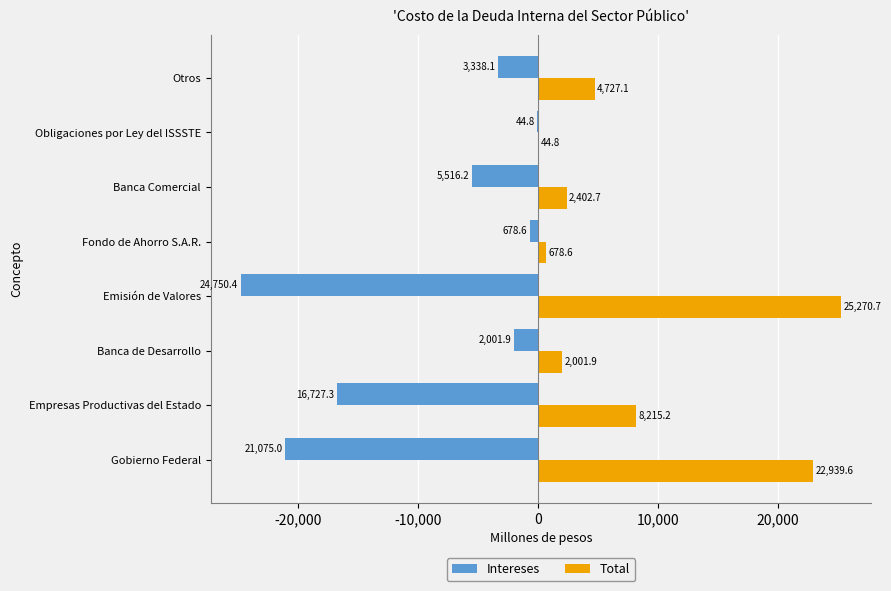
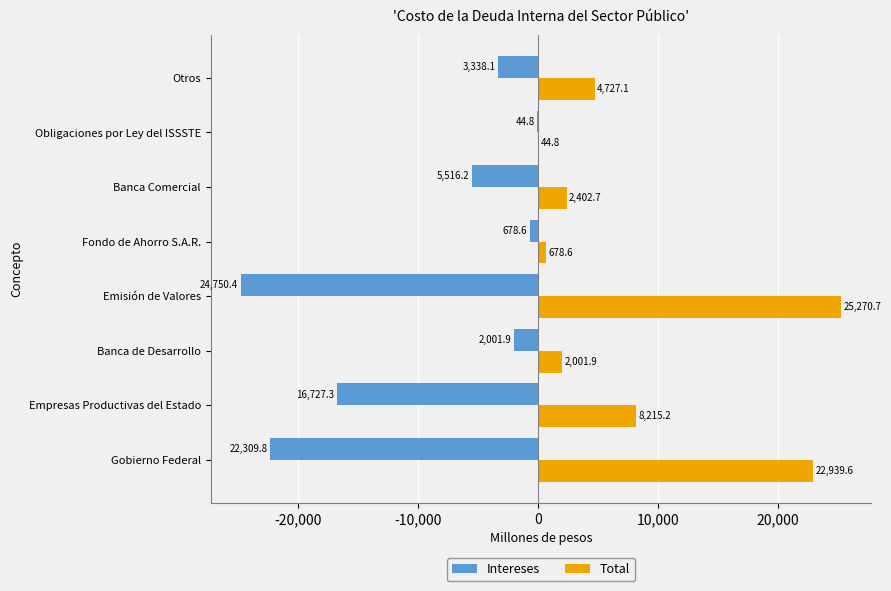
Intereses, Gobierno Federal: 21,075.0 -> 22,309.8
